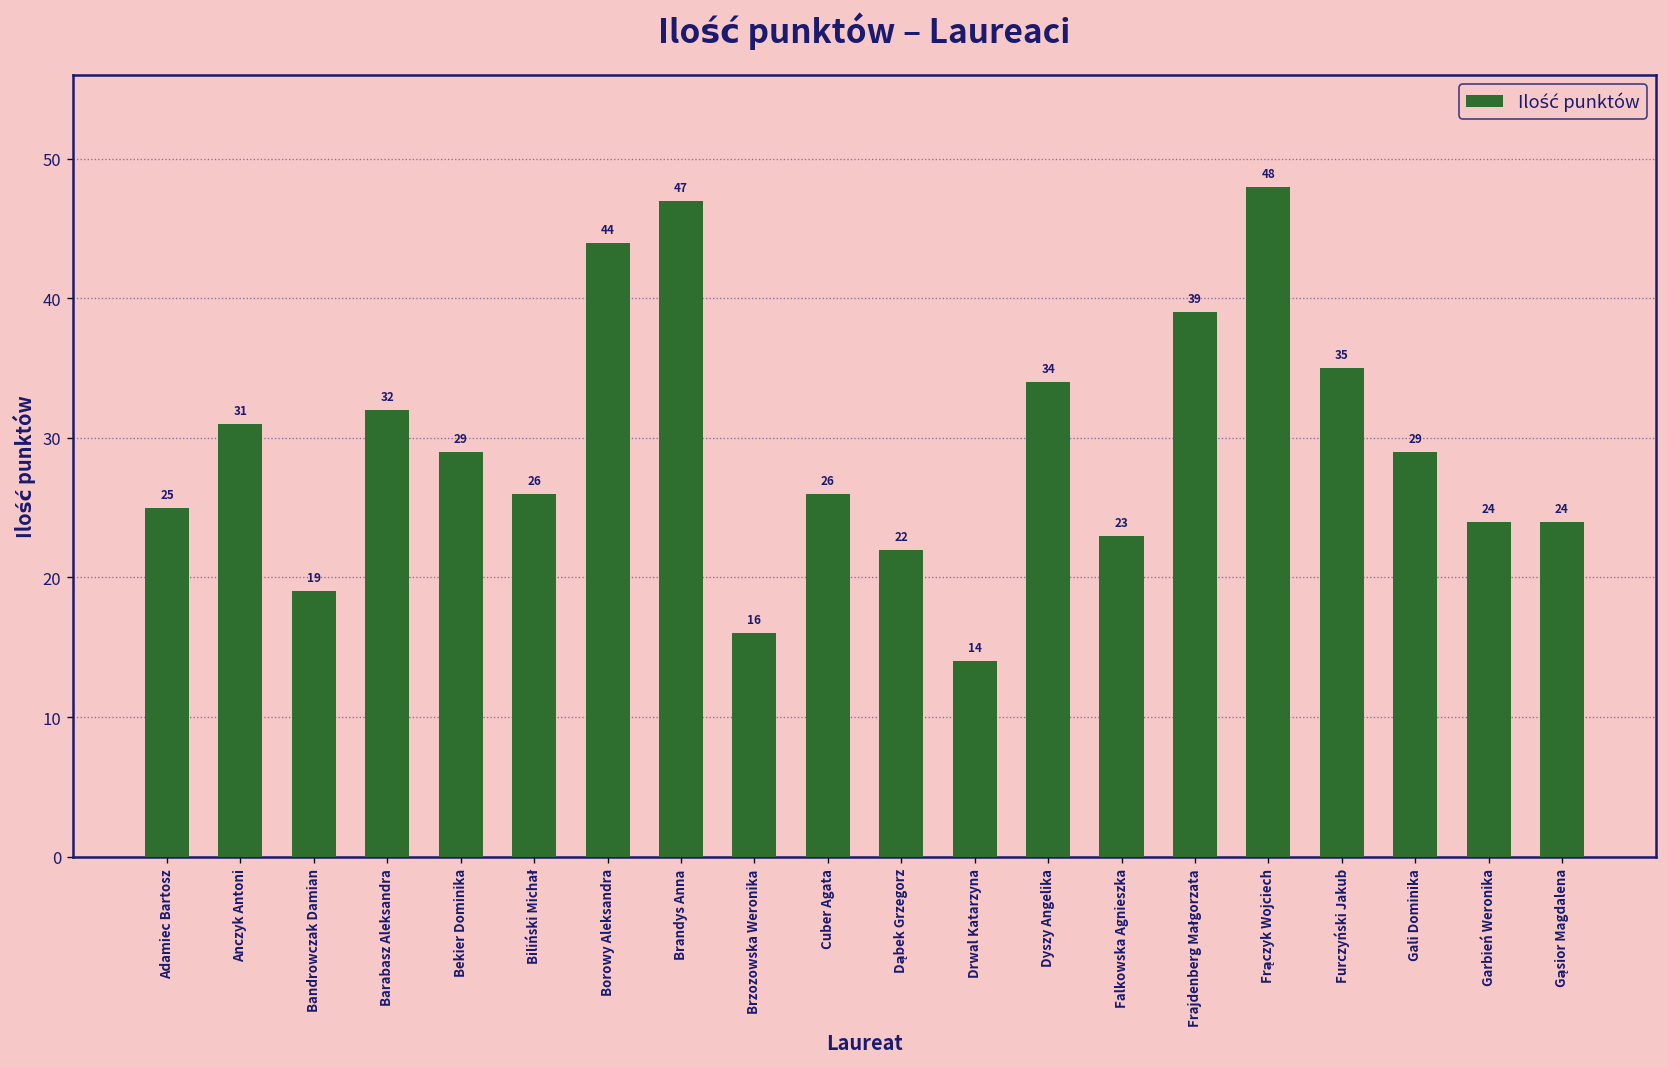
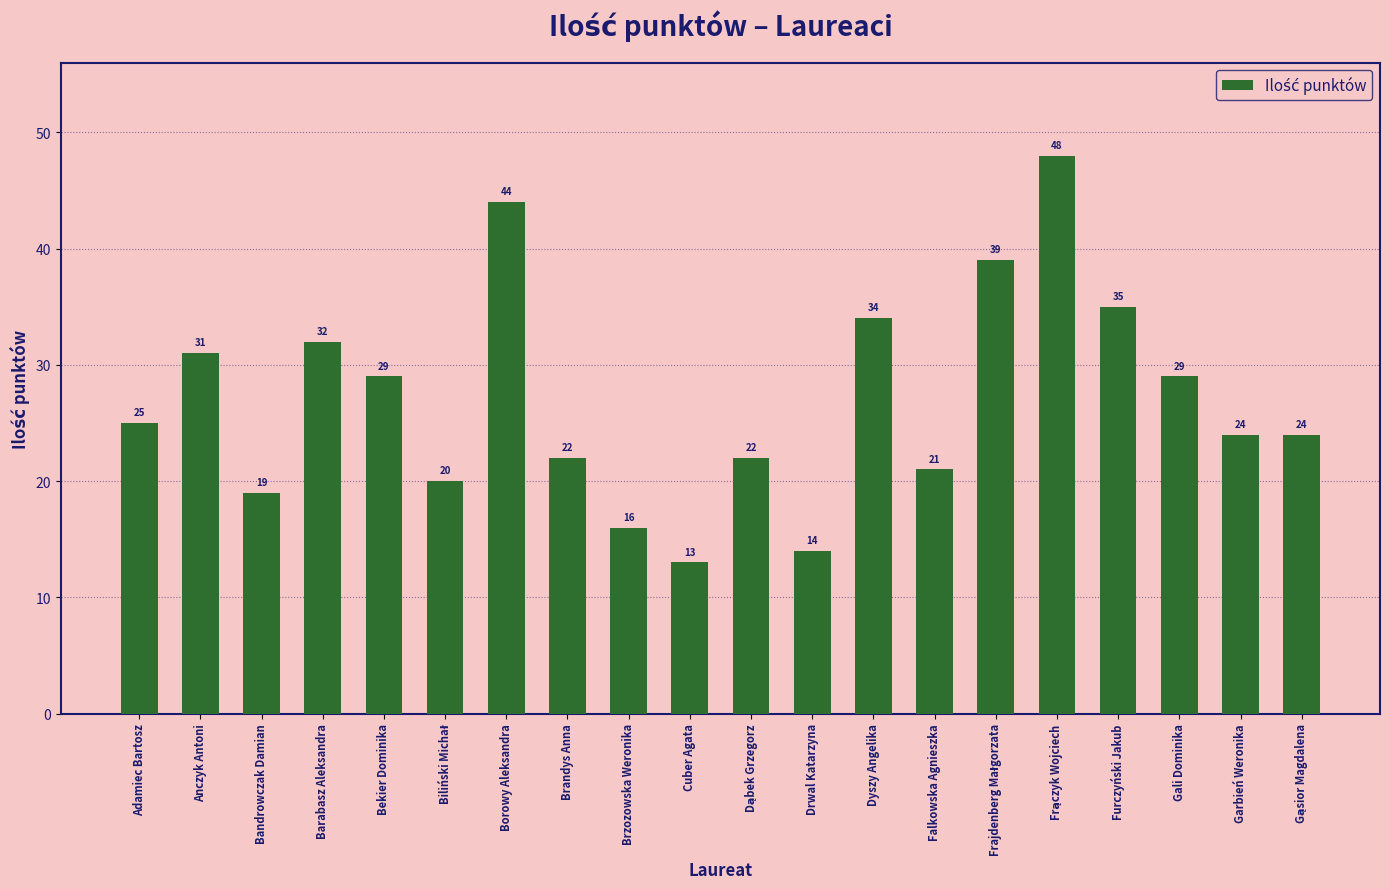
Biliński Michał: 26 -> 20
Brandys Anna: 47 -> 22
Cuber Agata: 26 -> 13
Falkowska Agnieszka: 23 -> 21
